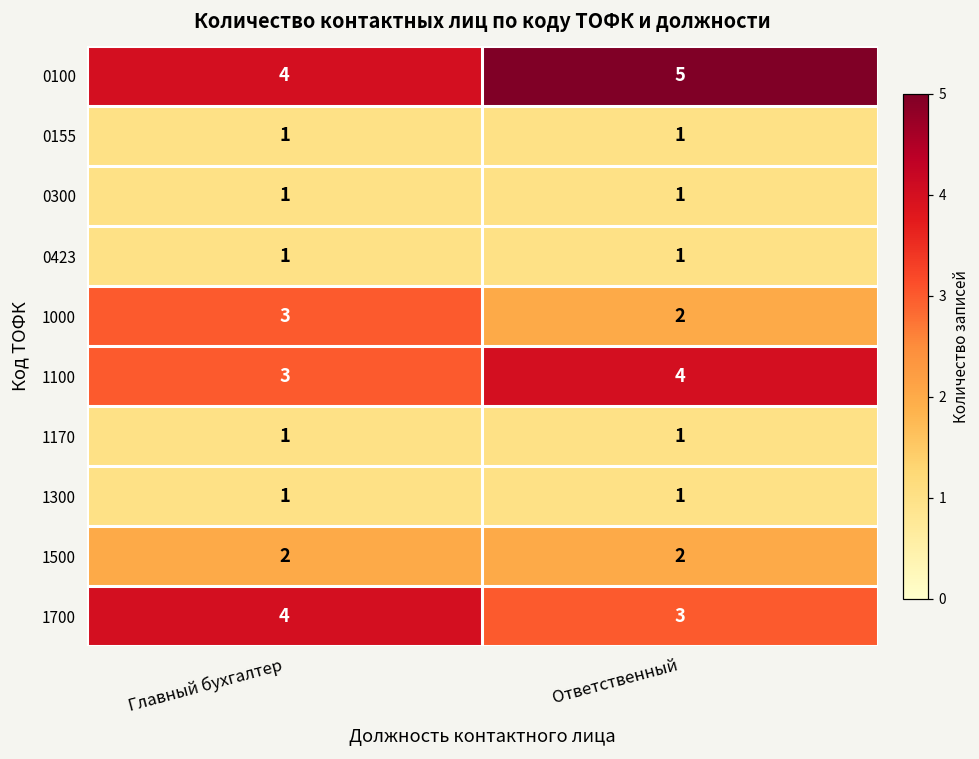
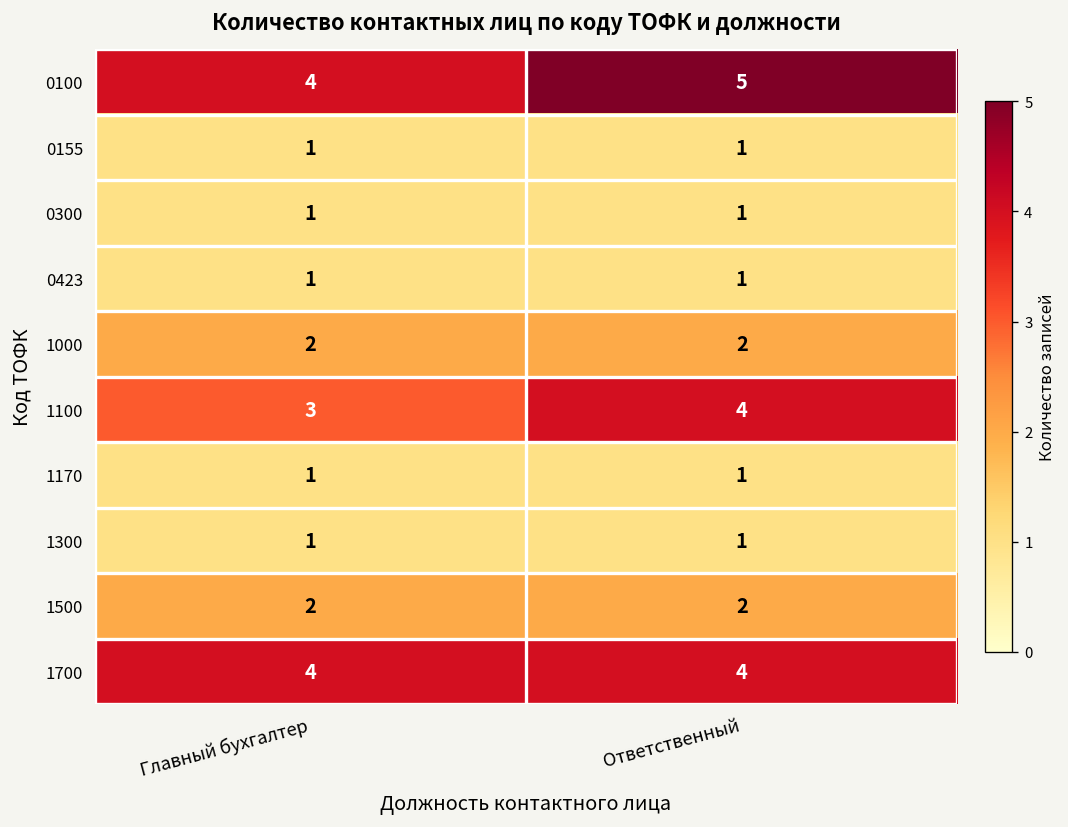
1000, Главный бухгалтер: 3 -> 2
1700, Ответственный: 3 -> 4
